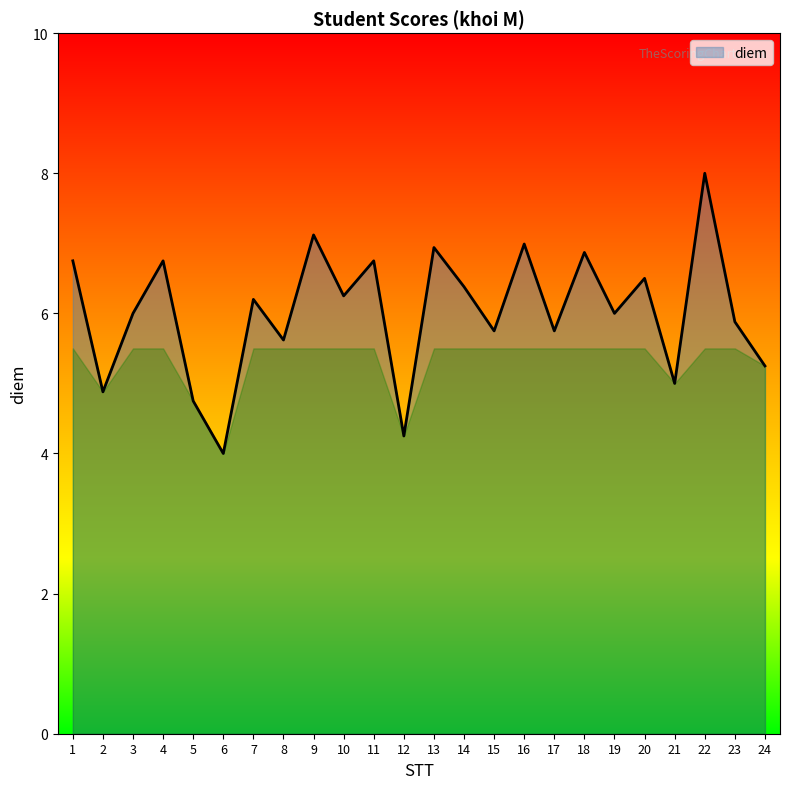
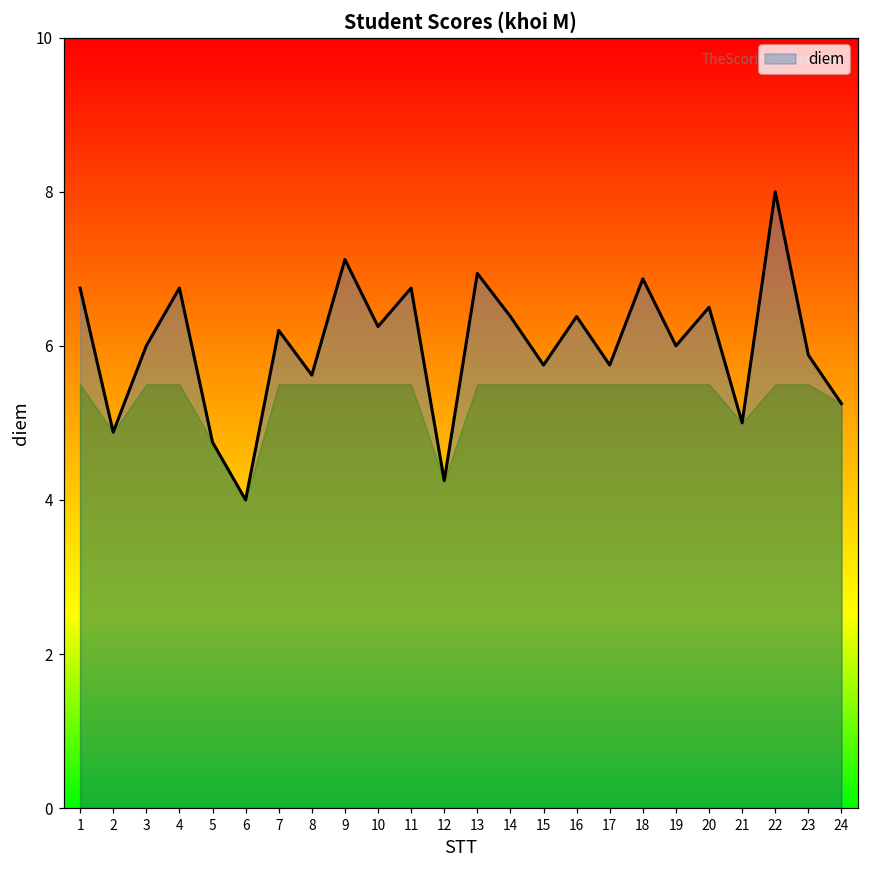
diem, 16: 7.0 -> 6.4
